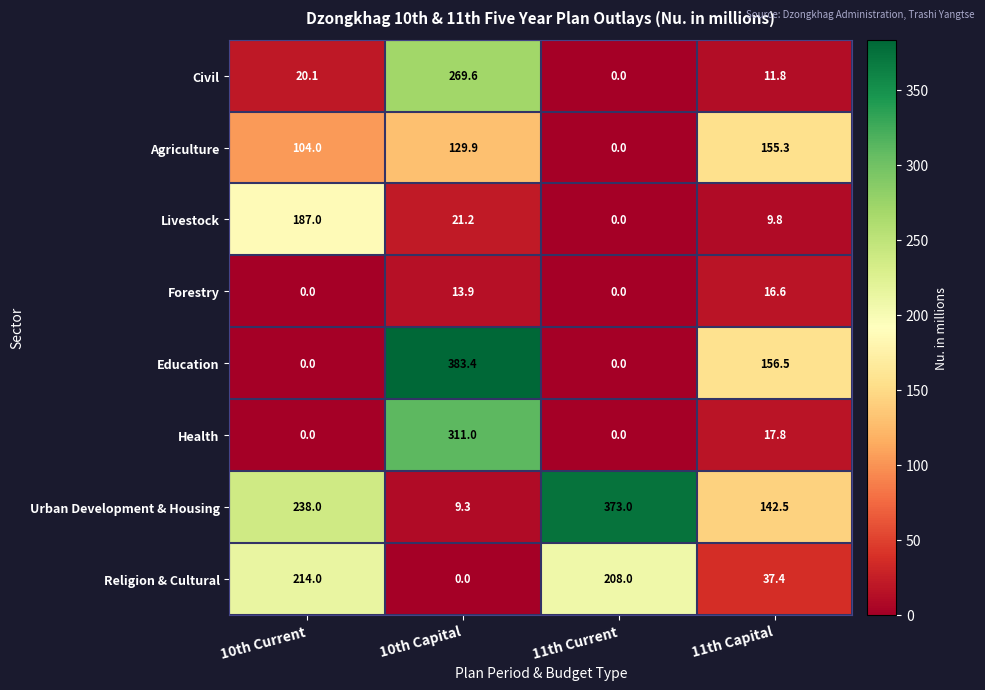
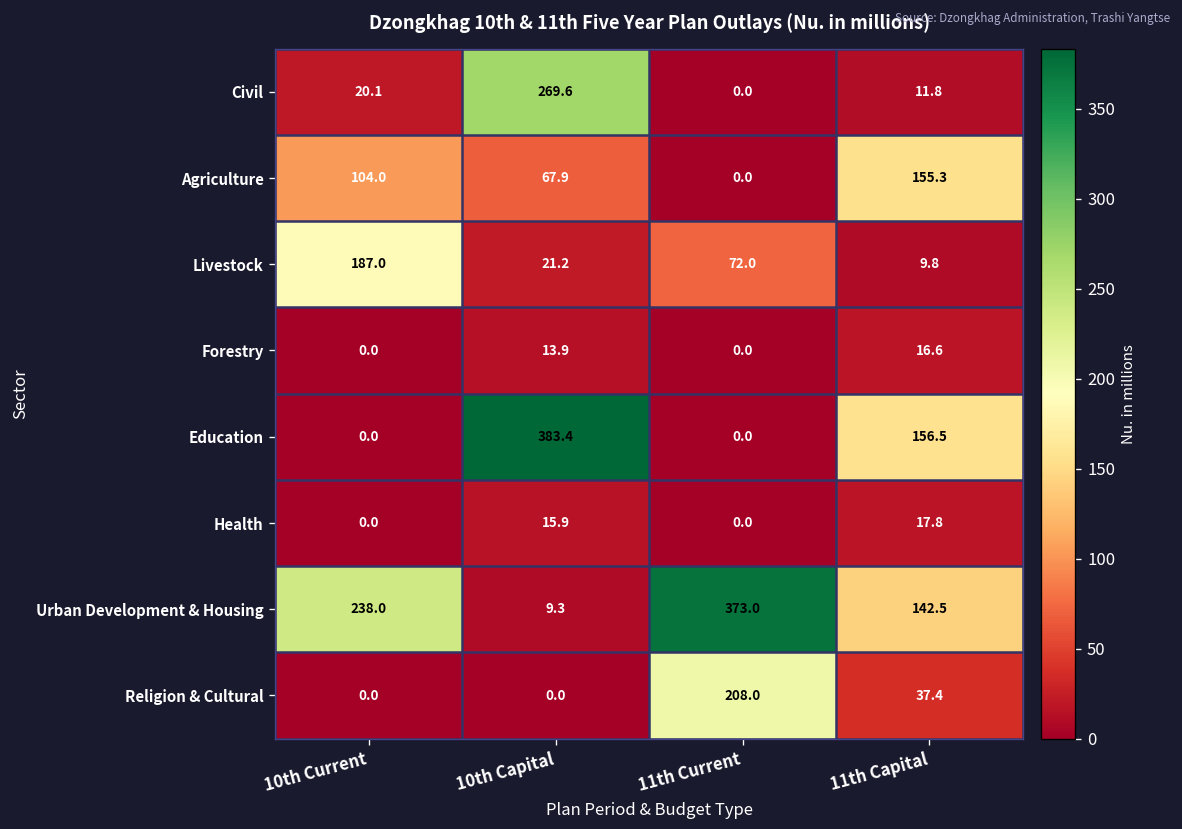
Agriculture, 10th Capital: 129.9 -> 67.9
Livestock, 11th Current: 0.0 -> 72.0
Health, 10th Capital: 311.0 -> 15.9
Religion & Cultural, 10th Current: 214.0 -> 0.0
